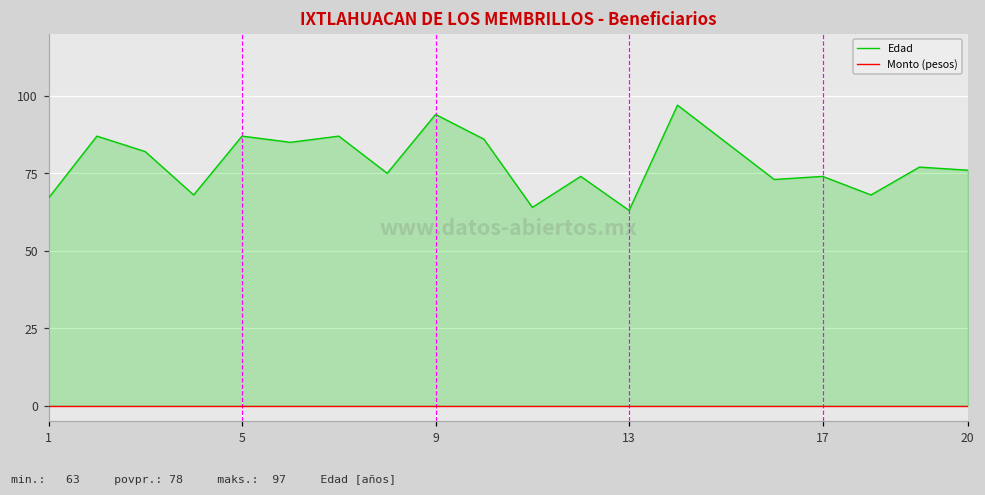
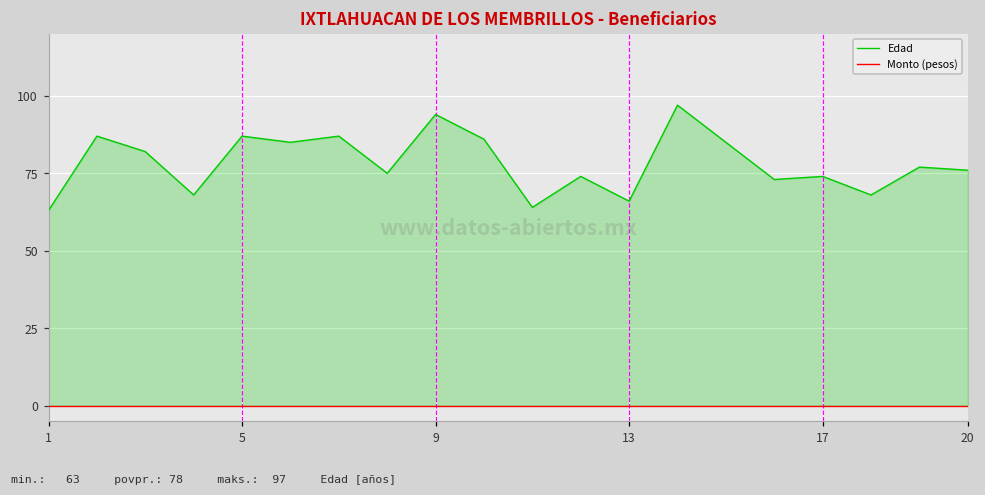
Edad, 1: 67 -> 63
Edad, 13: 63 -> 66
